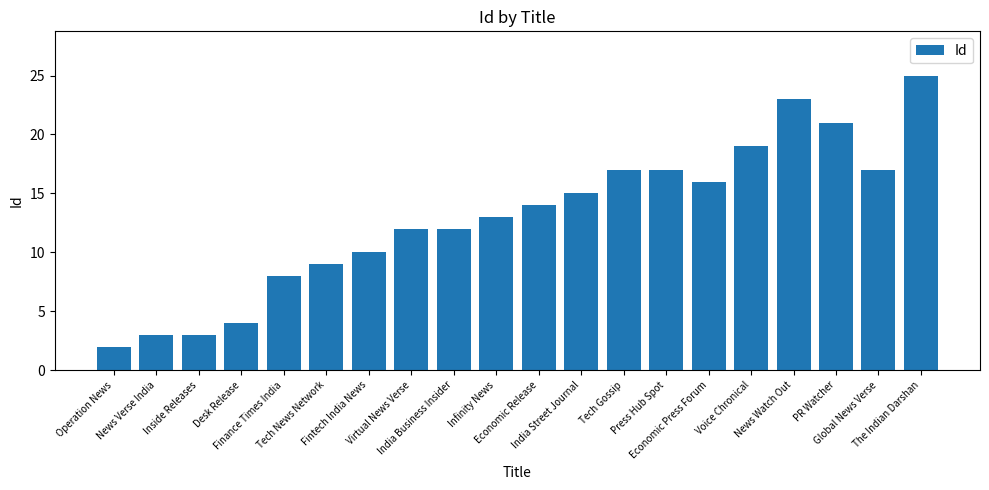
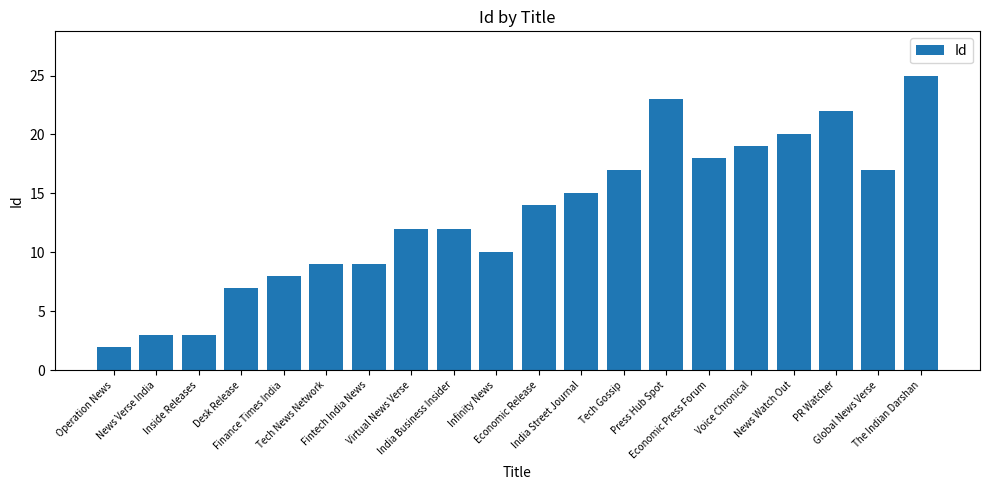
Desk Release: 4 -> 7
Fintech India News: 10 -> 9
Infinity News: 13 -> 10
Press Hub Spot: 17 -> 23
Economic Press Forum: 16 -> 18
News Watch Out: 23 -> 20
PR Watcher: 21 -> 22
